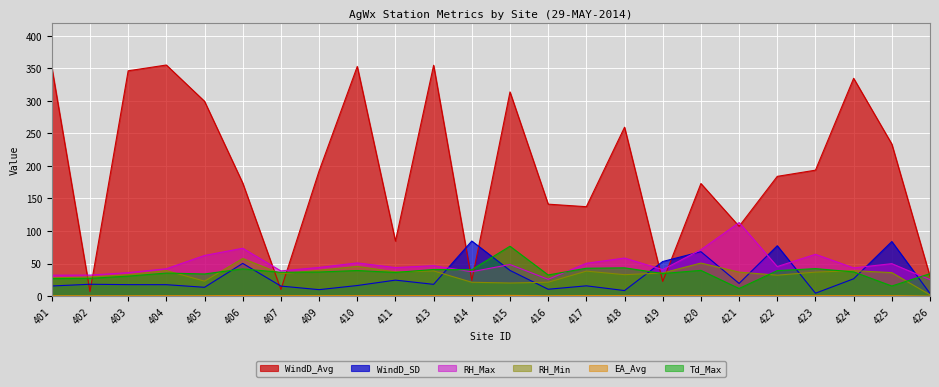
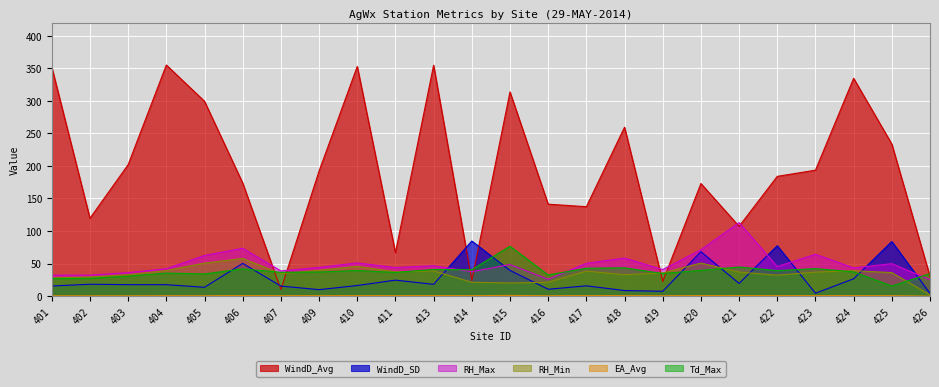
WindD_Avg, 402: 10 -> 120
WindD_Avg, 403: 350 -> 200
RH_Min, 405: 20 -> 50
WindD_Avg, 411: 80 -> 70
WindD_SD, 419: 50 -> 10
Td_Max, 421: 10 -> 40
